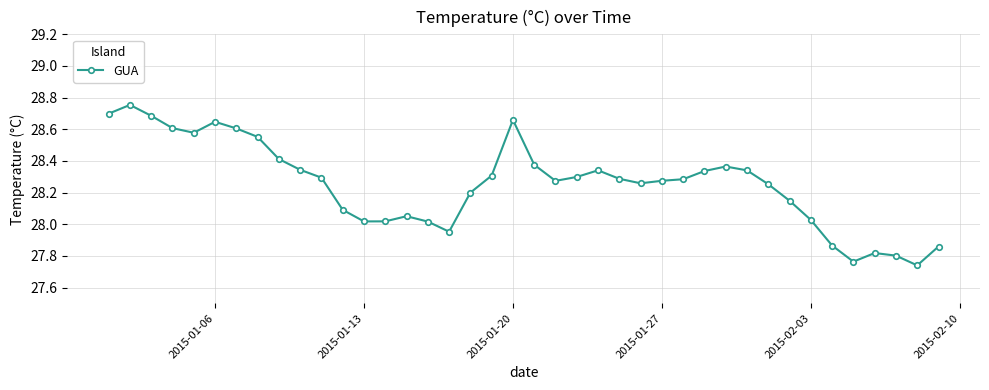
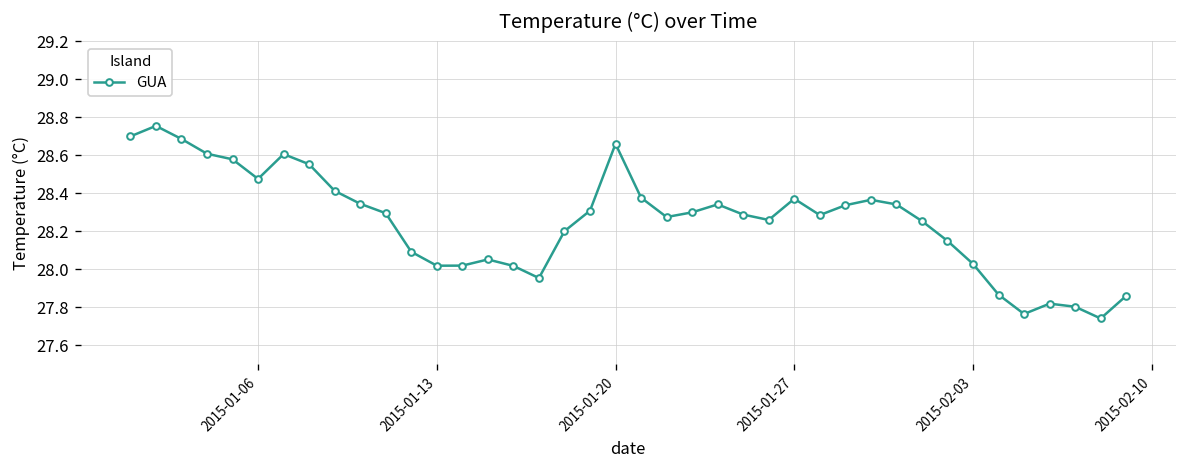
2015-01-06: 28.65 -> 28.47
2015-01-27: 28.27 -> 28.37
